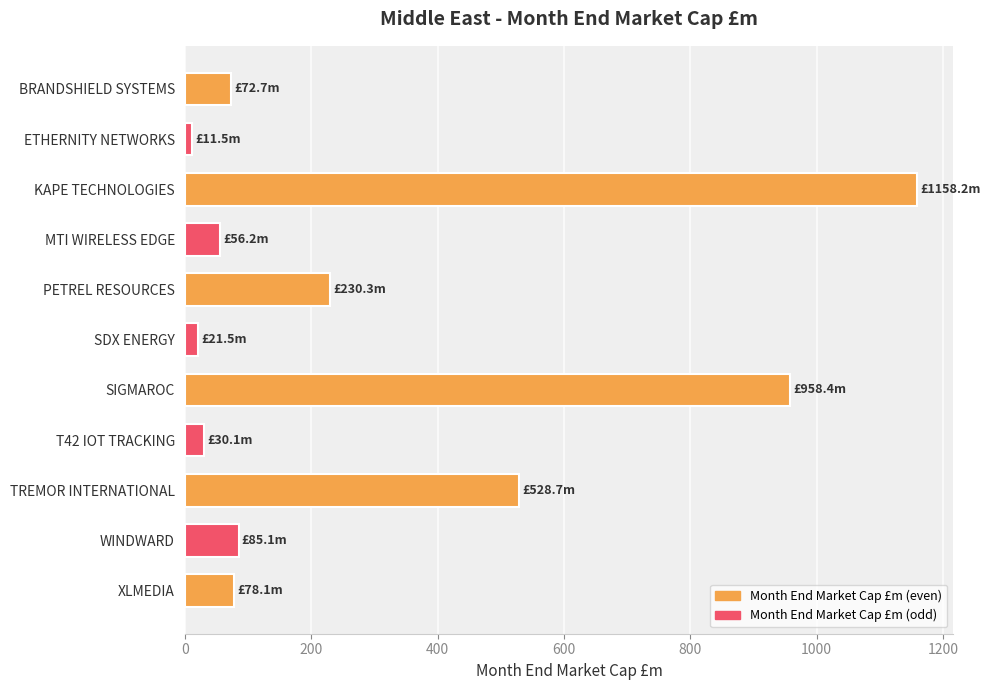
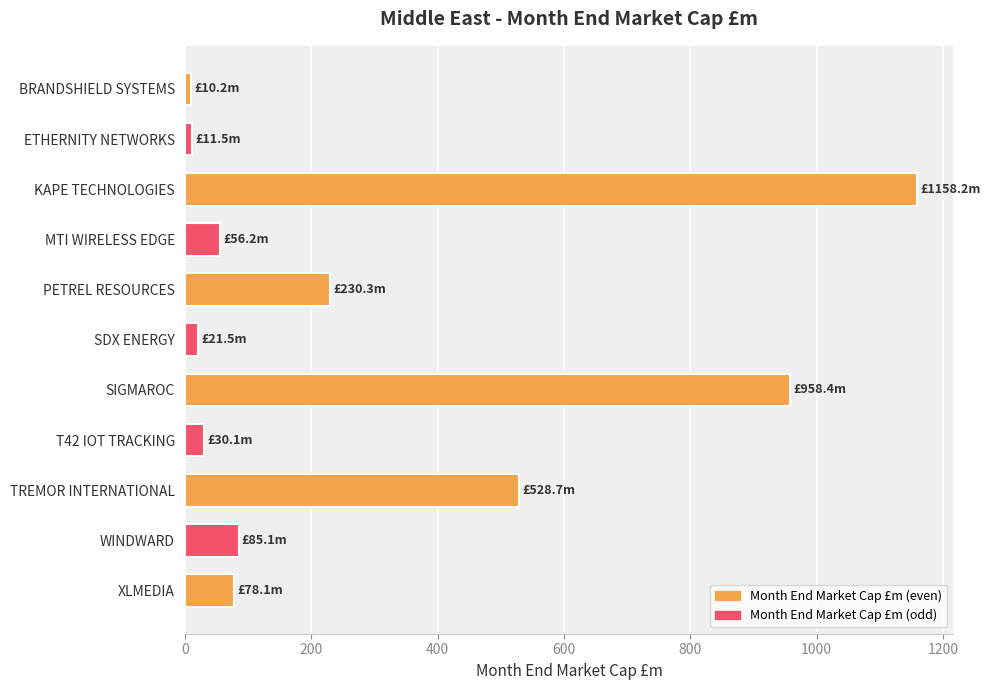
BRANDSHIELD SYSTEMS: £72.7m -> £10.2m
